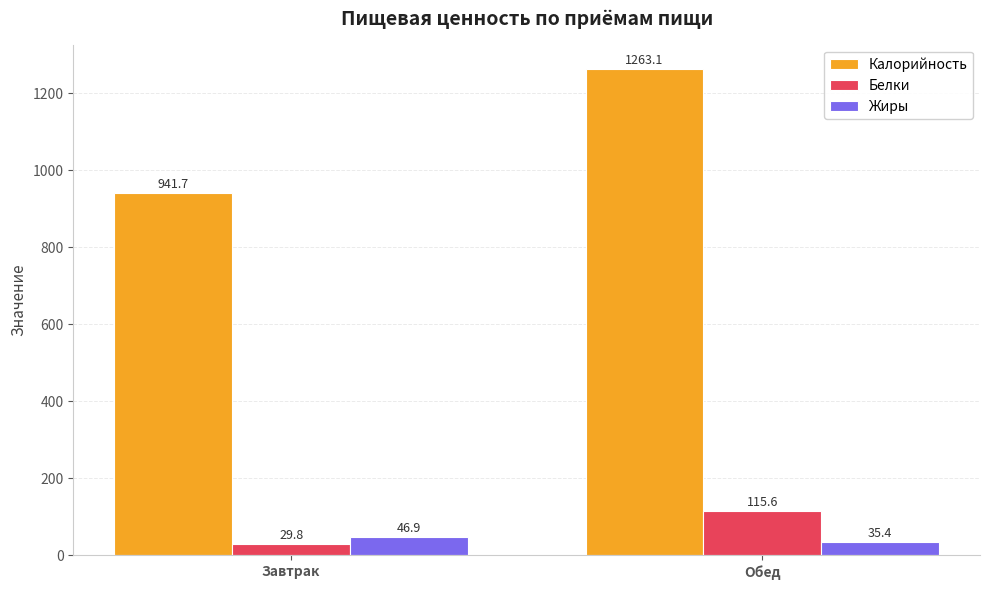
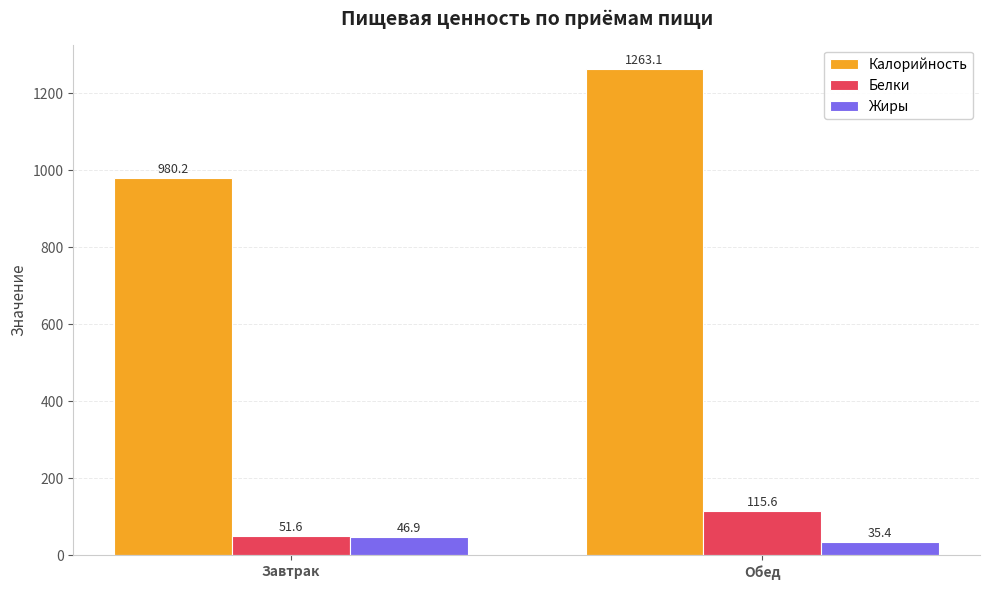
Калорийность, Завтрак: 941.7 -> 980.2
Белки, Завтрак: 29.8 -> 51.6
